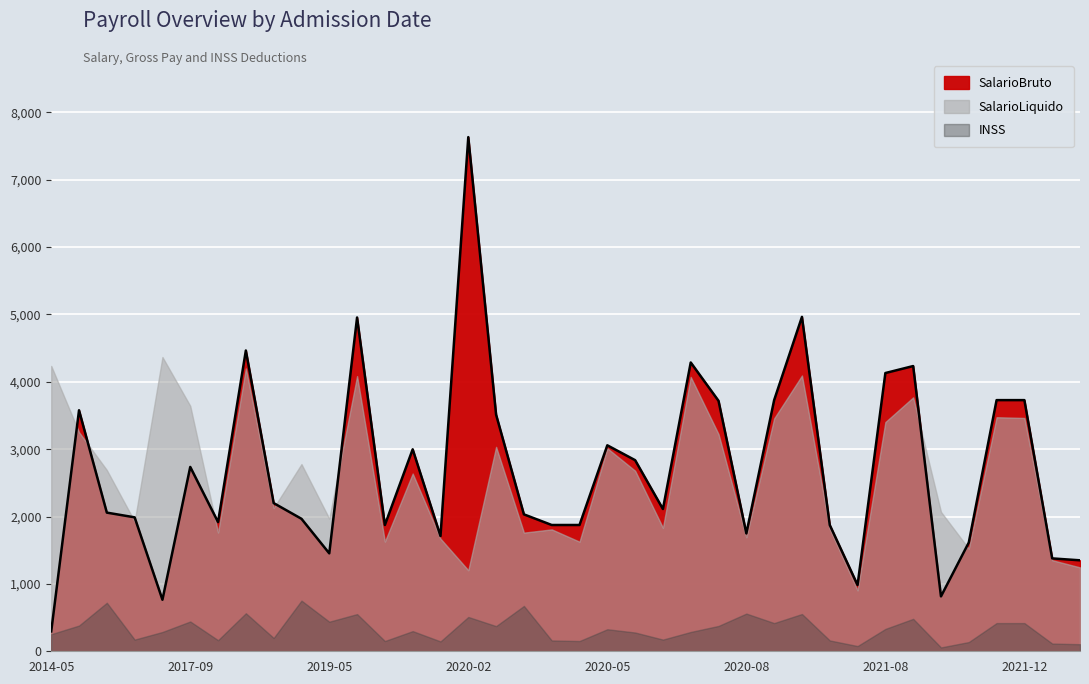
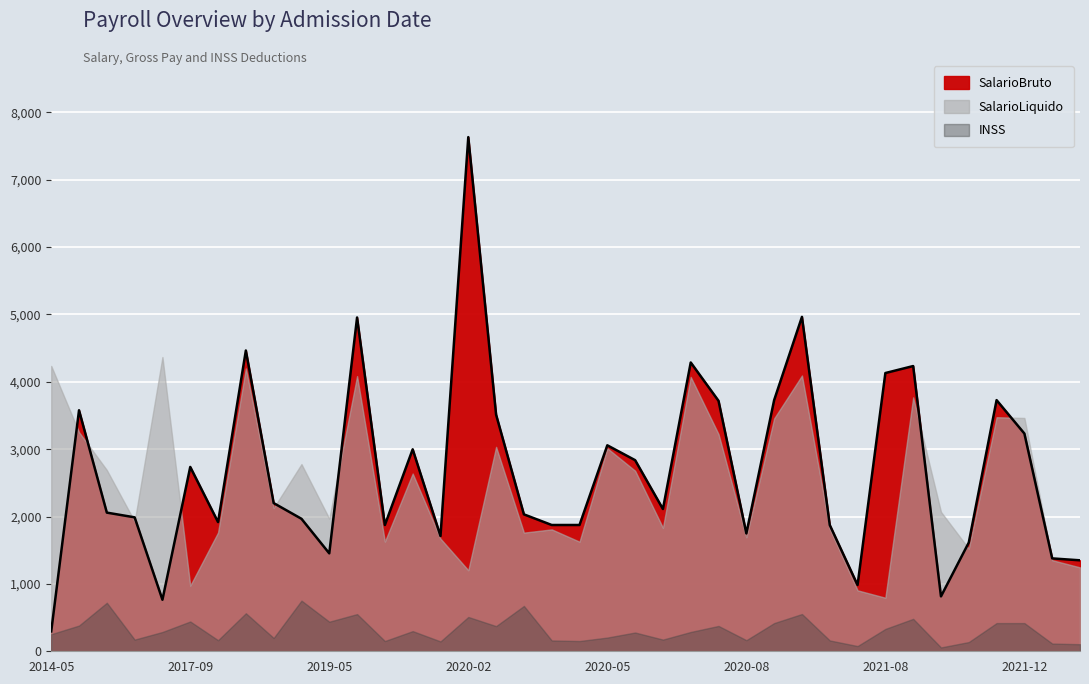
SalarioLiquido, 2017-09: 3,600 -> 1,000
INSS, 2020-05: 300 -> 200
INSS, 2020-08: 600 -> 200
SalarioLiquido, 2021-08: 3,400 -> 800
SalarioBruto, 2021-12: 3,700 -> 3,200
